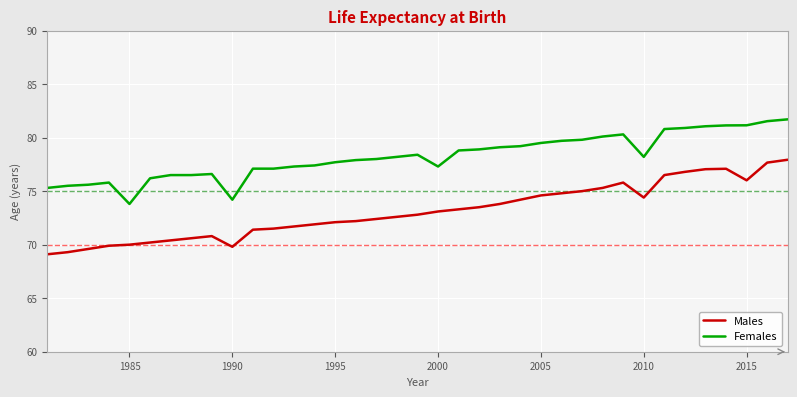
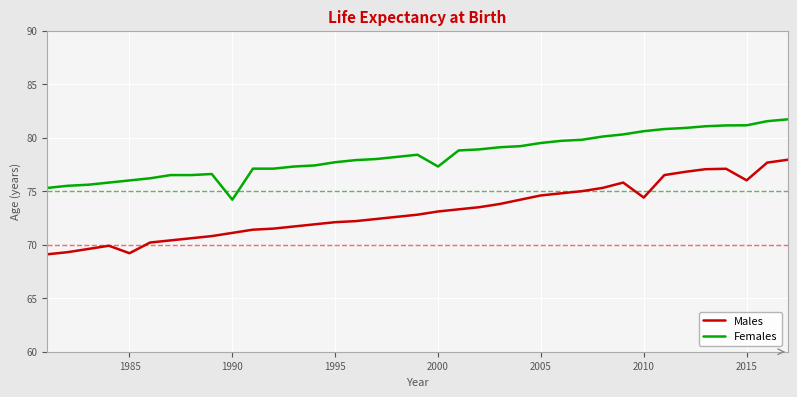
Males, 1985: 70.0 -> 69.2
Females, 1985: 73.8 -> 76.0
Males, 1990: 69.8 -> 71.1
Females, 2010: 78.2 -> 80.6
